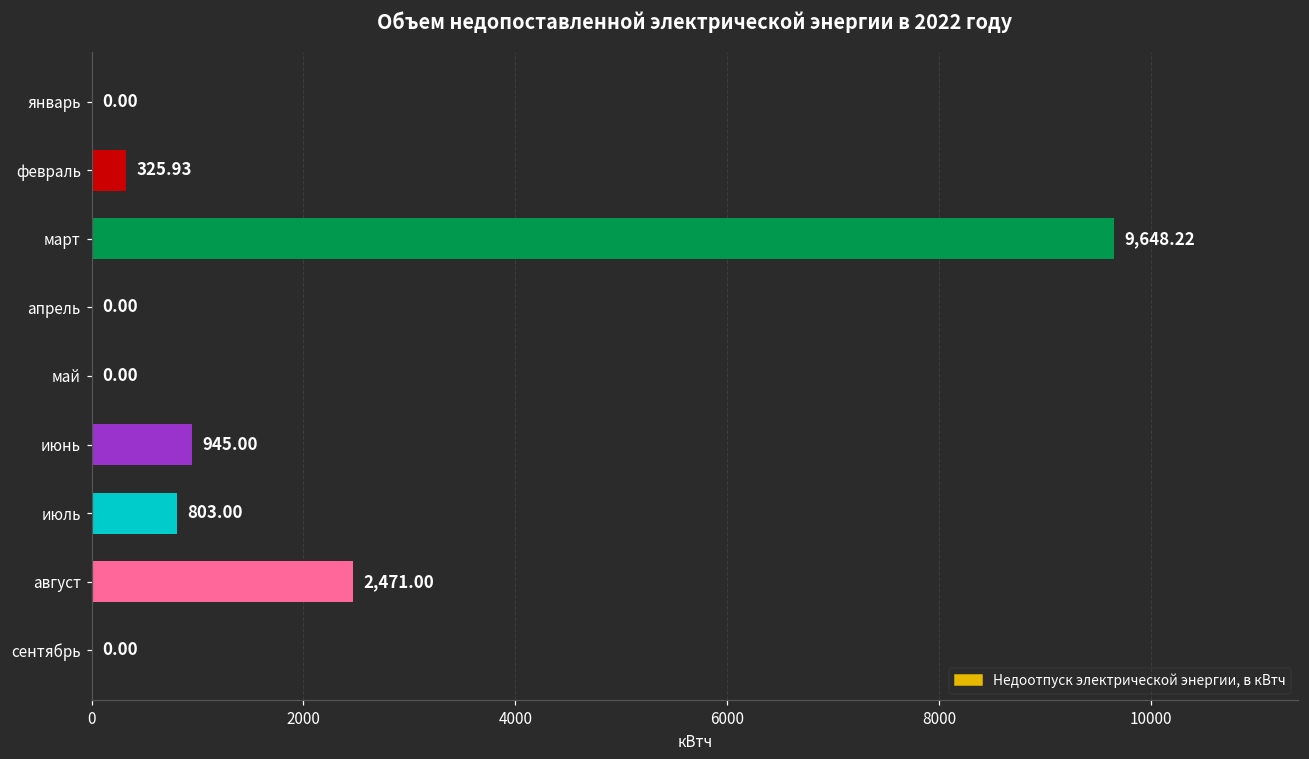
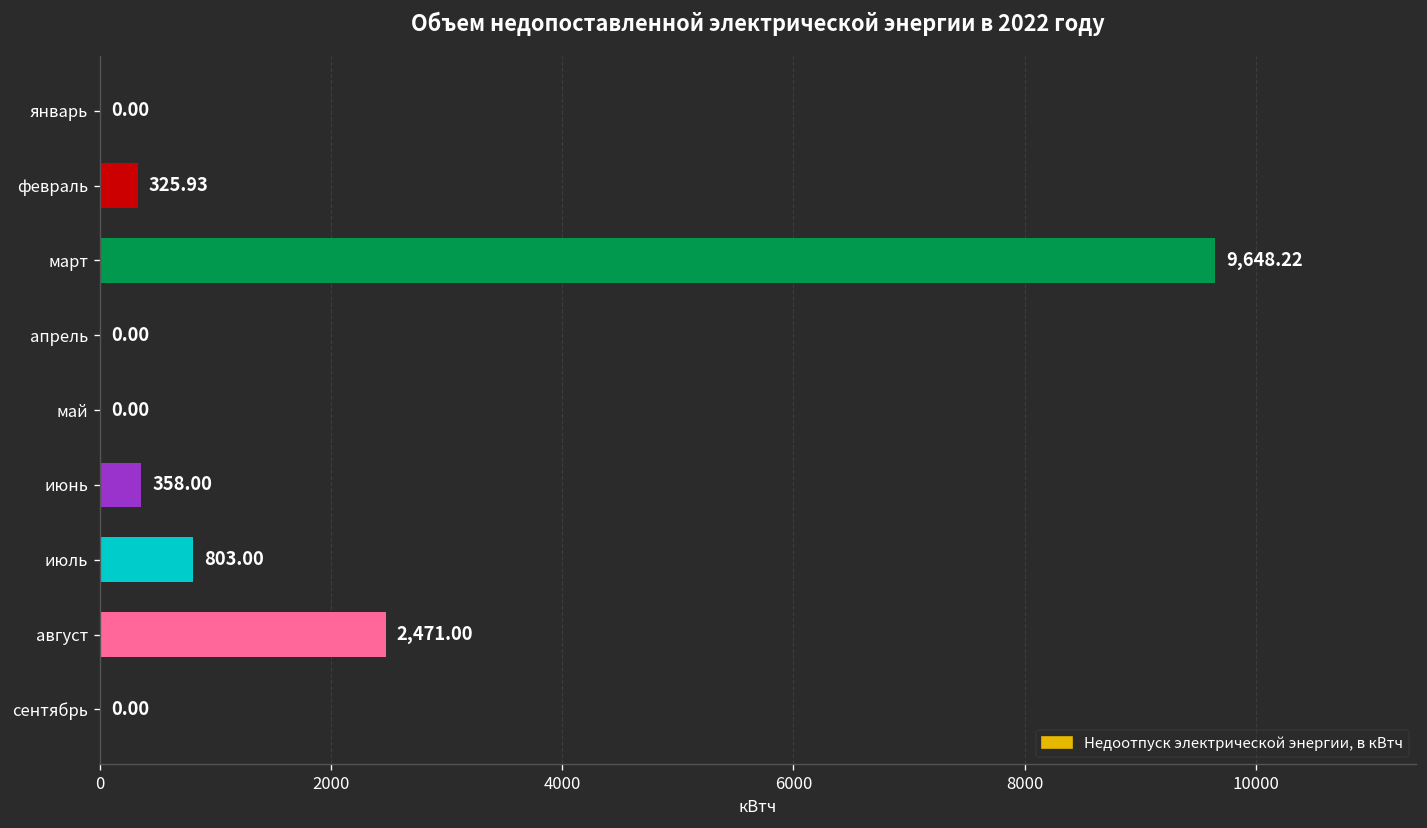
июнь: 945.00 -> 358.00
